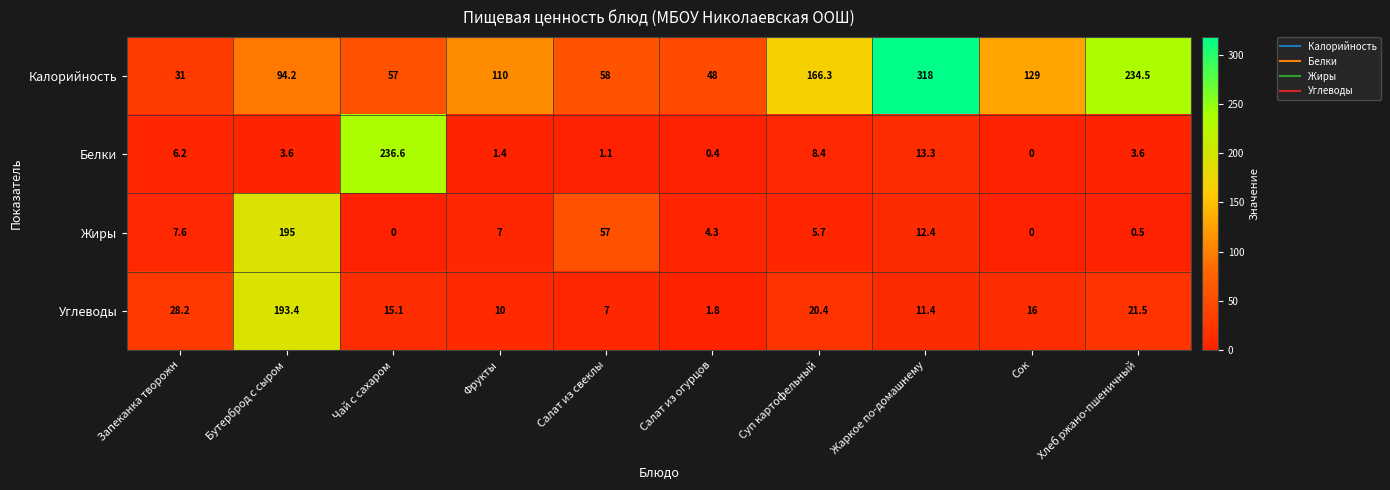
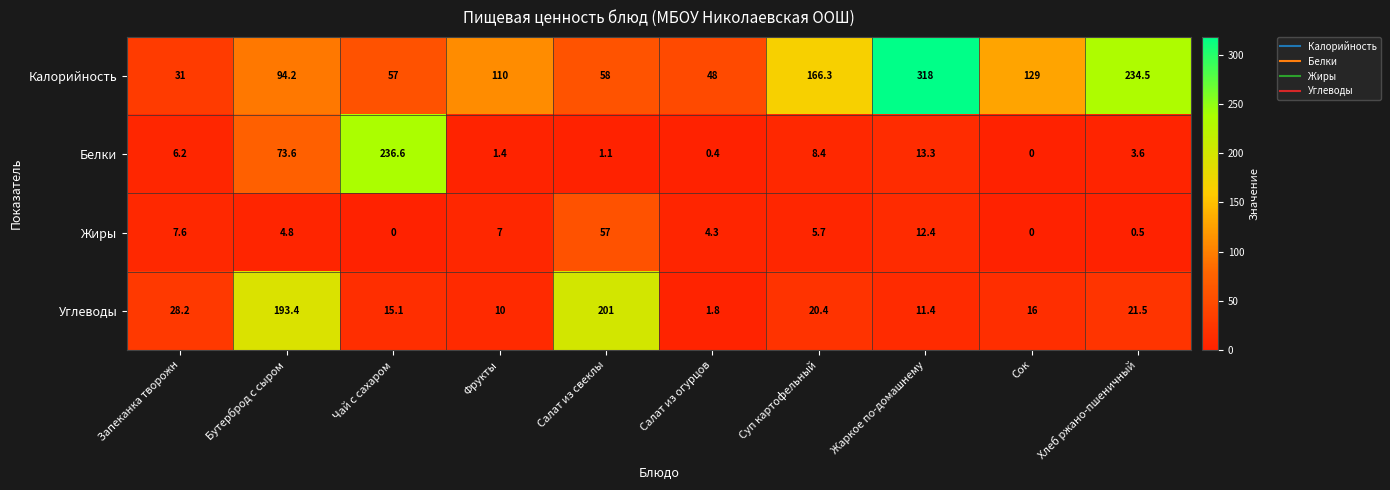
Белки, Бутерброд с сыром: 3.6 -> 73.6
Жиры, Бутерброд с сыром: 195 -> 4.8
Углеводы, Салат из свеклы: 7 -> 201
